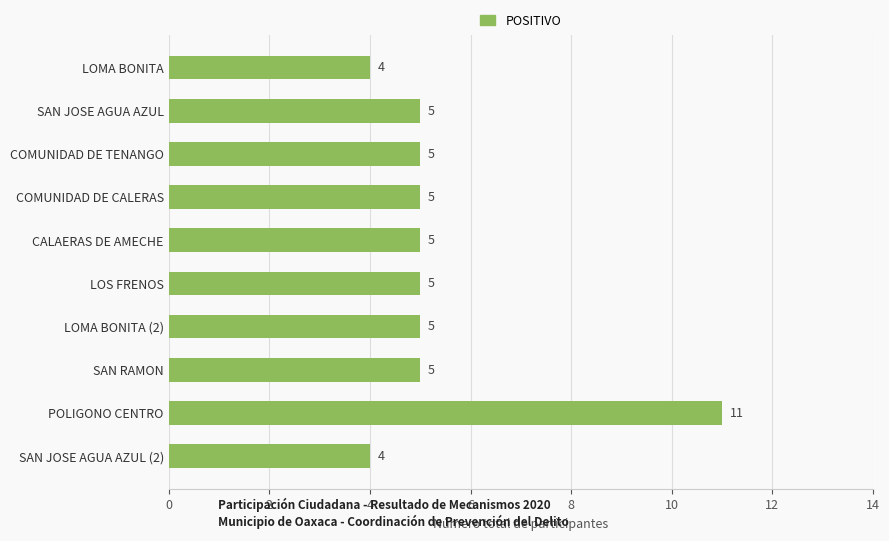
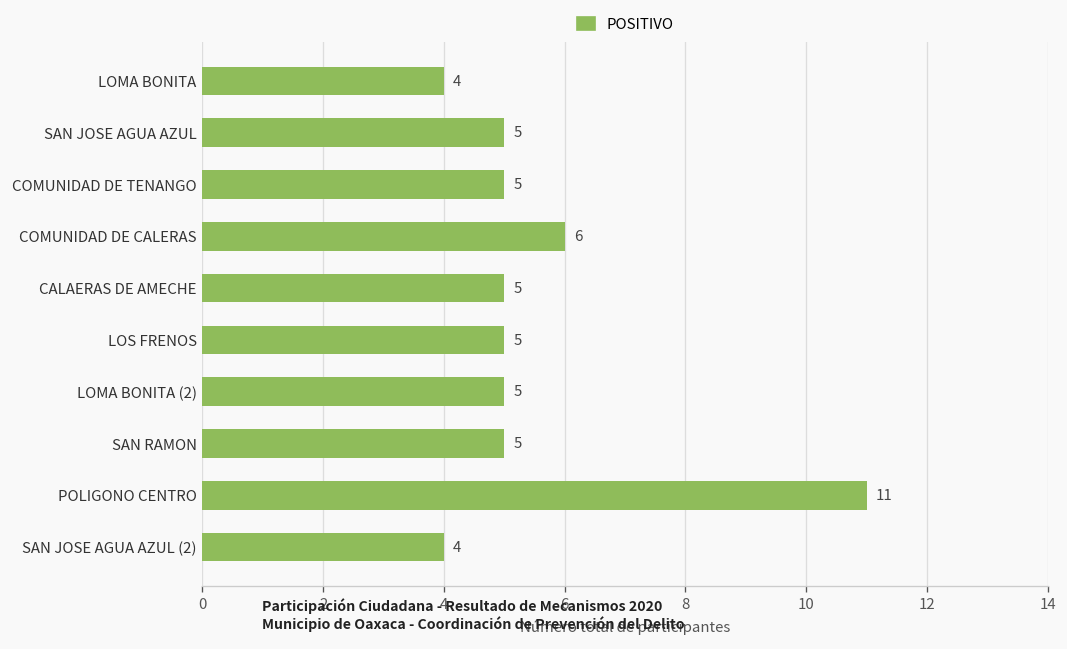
COMUNIDAD DE CALERAS: 5 -> 6
